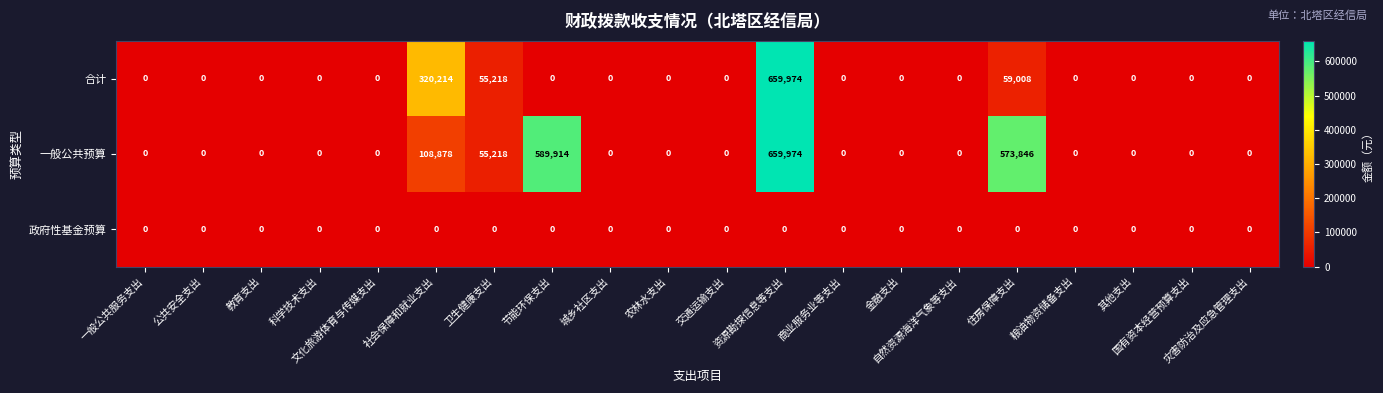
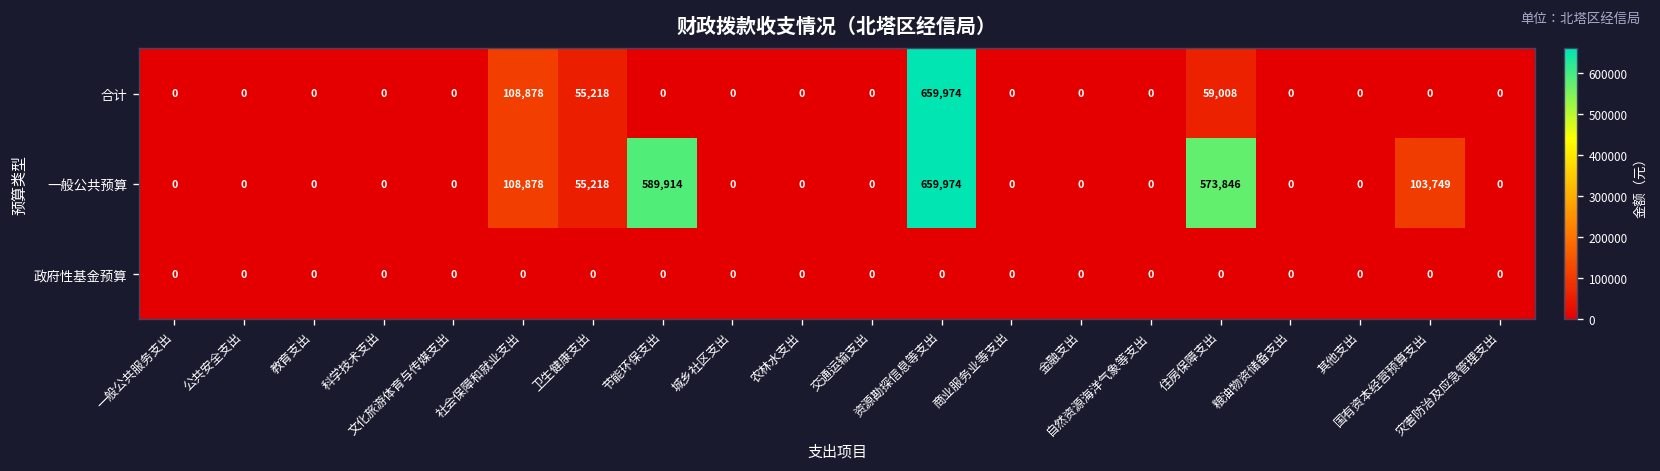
合计, 社会保障和就业支出: 320,214 -> 108,878
一般公共预算, 国有资本经营预算支出: 0 -> 103,749
